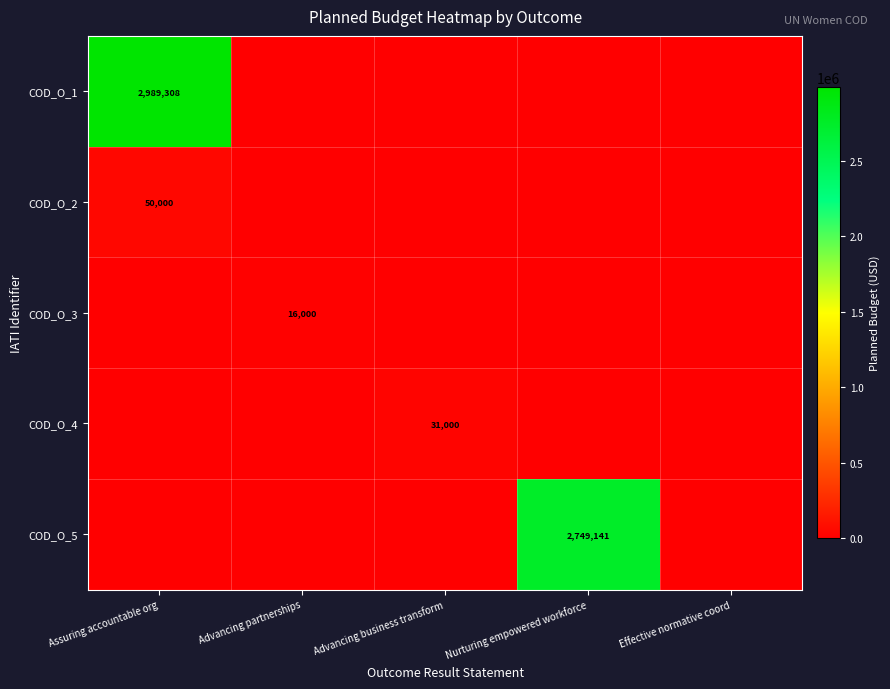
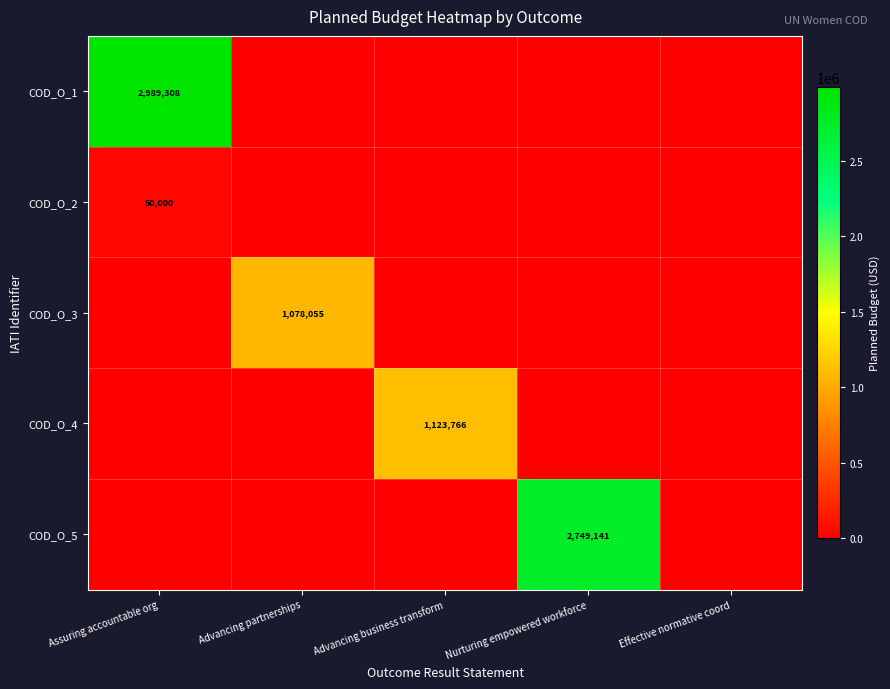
COD_O_3, Advancing partnerships: 16,000 -> 1,078,055
COD_O_4, Advancing business transform: 31,000 -> 1,123,766
